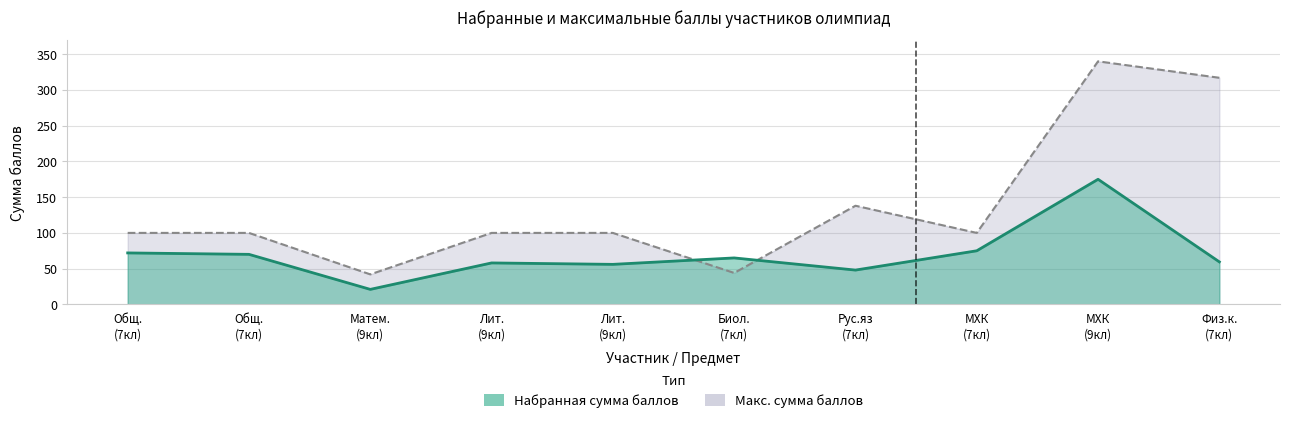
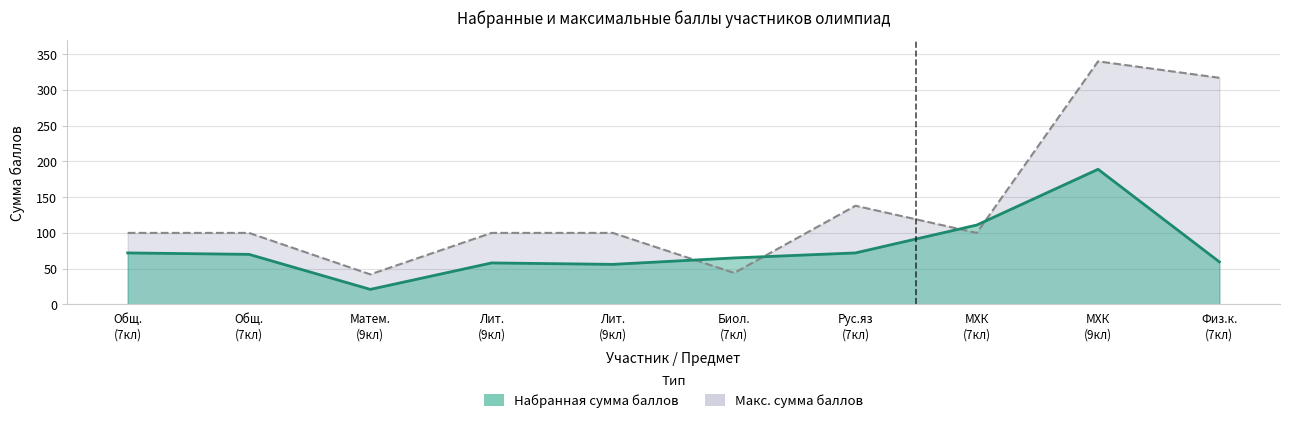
Набранная сумма баллов, Рус.яз (7кл): 50 -> 70
Набранная сумма баллов, МХК (7кл): 80 -> 110
Набранная сумма баллов, МХК (9кл): 180 -> 190
